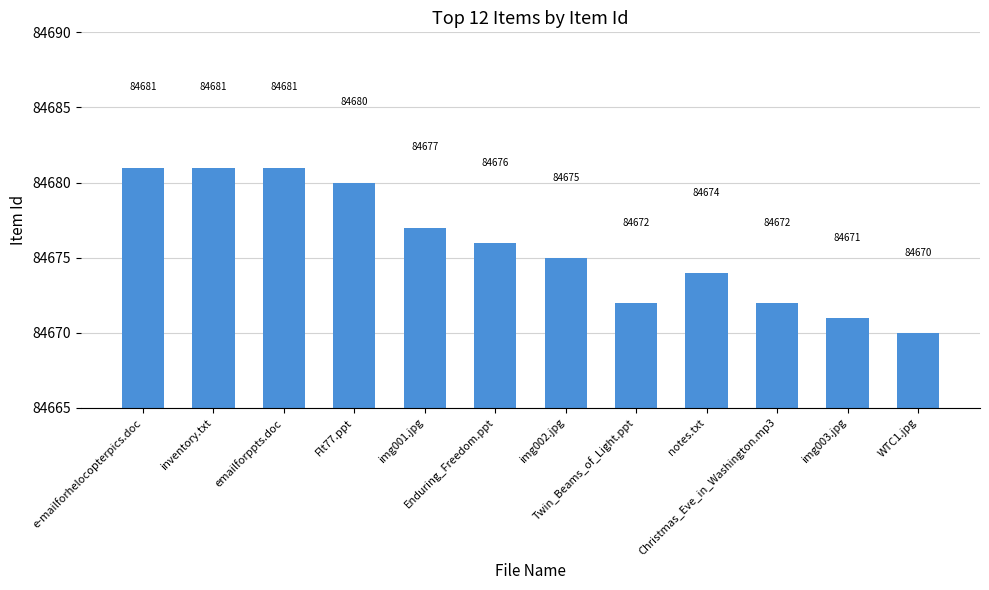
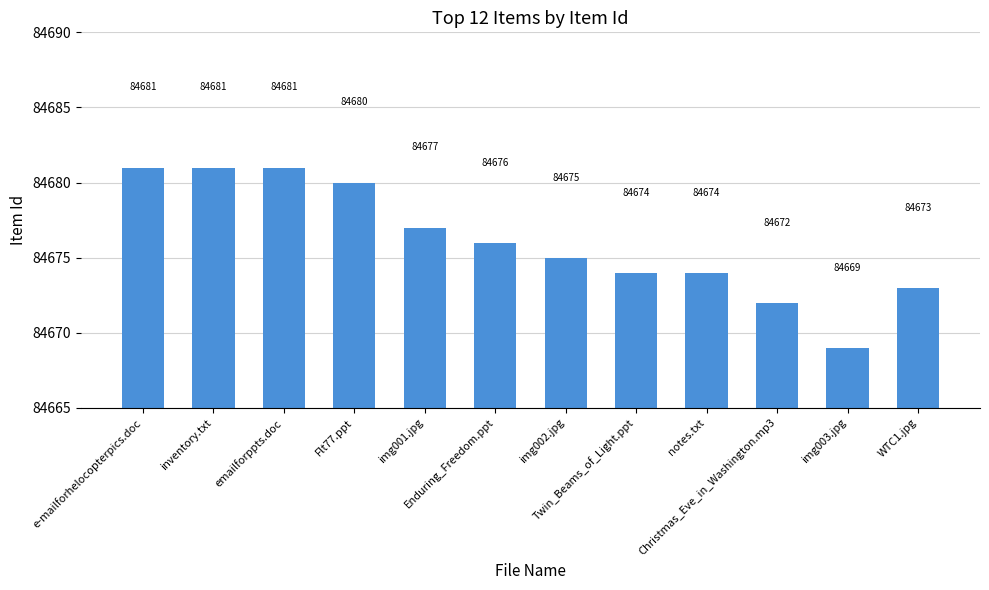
Twin_Beams_of_Light.ppt: 84672 -> 84674
img003.jpg: 84671 -> 84669
WTC1.jpg: 84670 -> 84673
